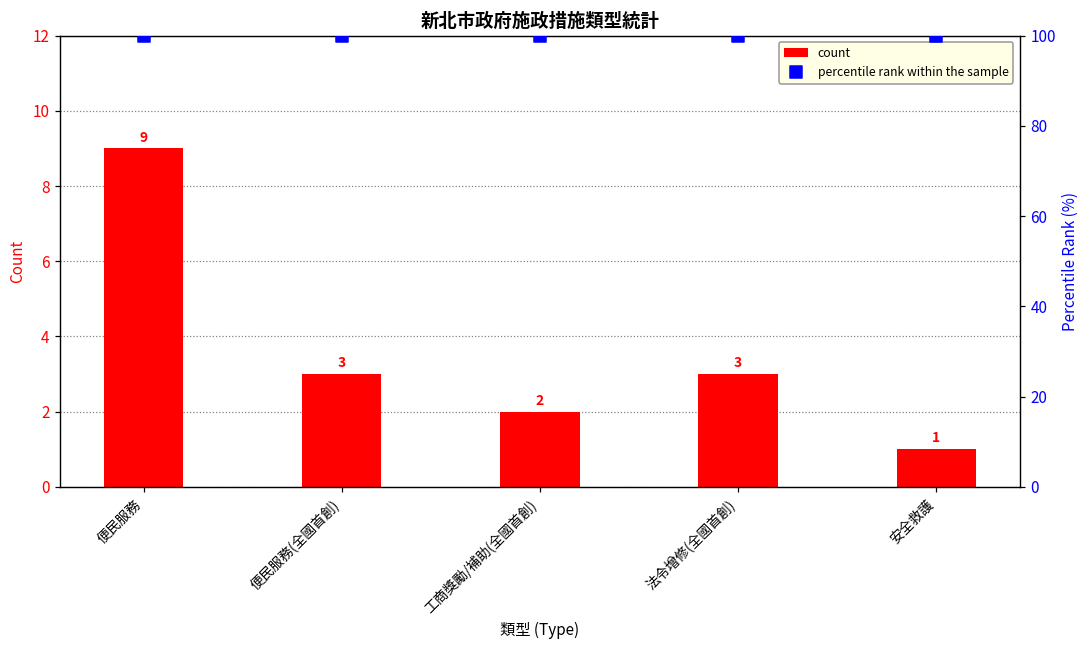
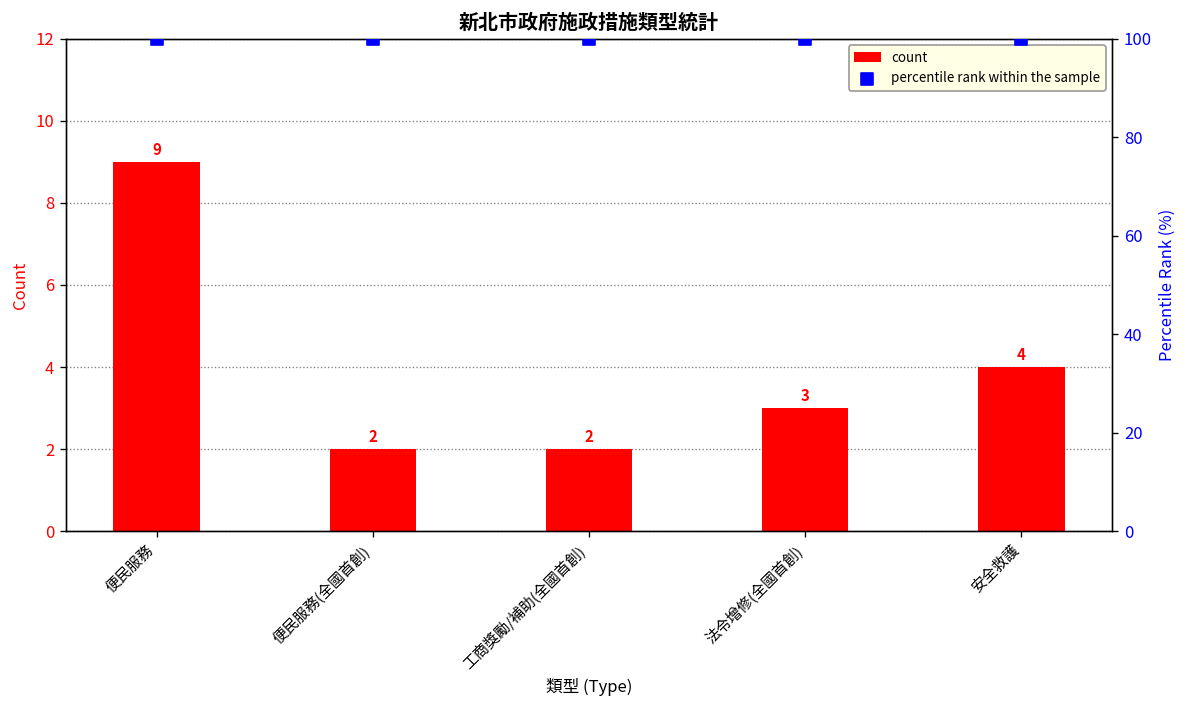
count, 便民服務(全國首創): 3 -> 2
count, 安全救護: 1 -> 4
